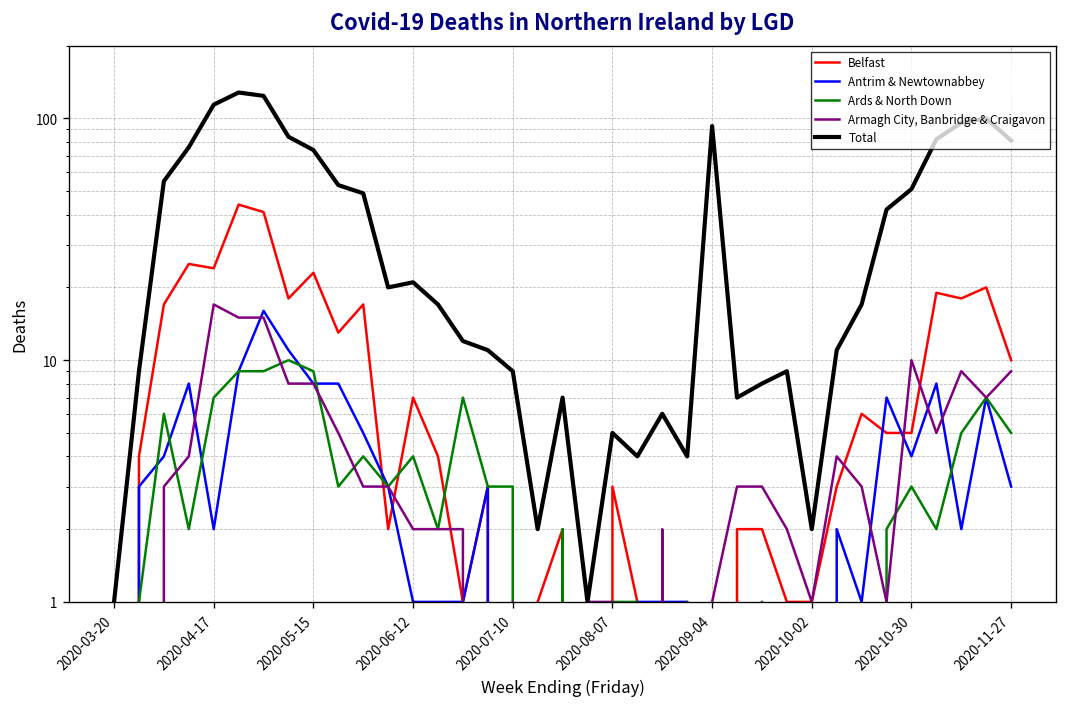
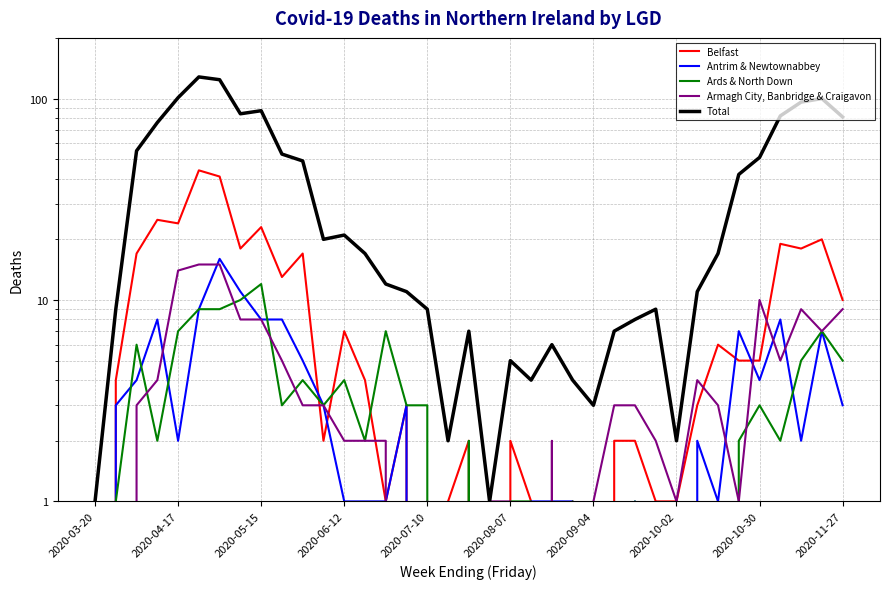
Armagh City, Banbridge & Craigavon, 2020-04-17: 17 -> 14
Total, 2020-04-17: 110 -> 100
Ards & North Down, 2020-05-15: 9 -> 12
Total, 2020-05-15: 74 -> 87
Belfast, 2020-08-07: 3 -> 2
Total, 2020-09-04: 90 -> 3
